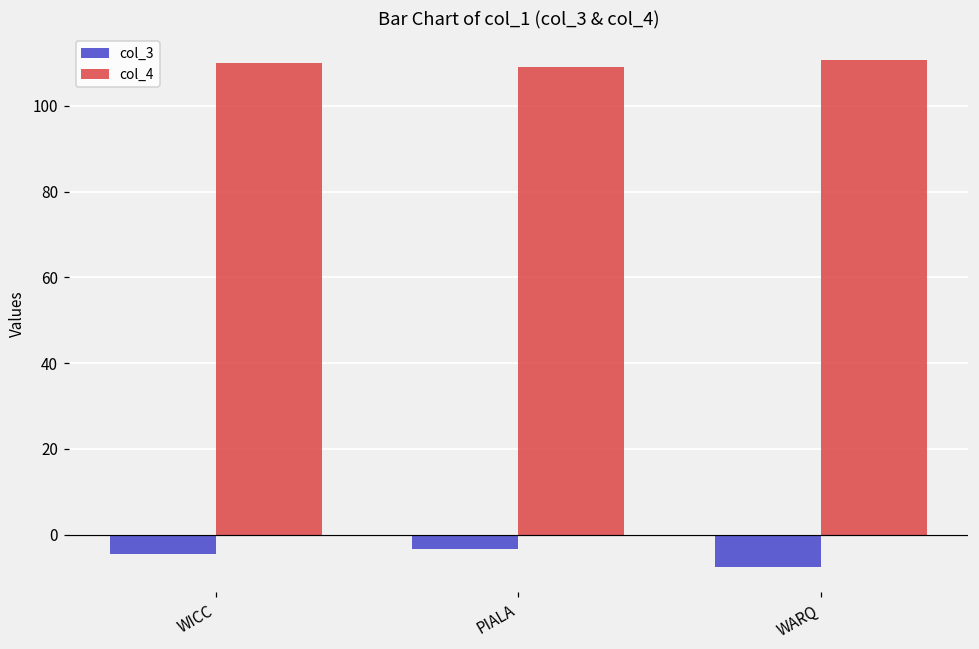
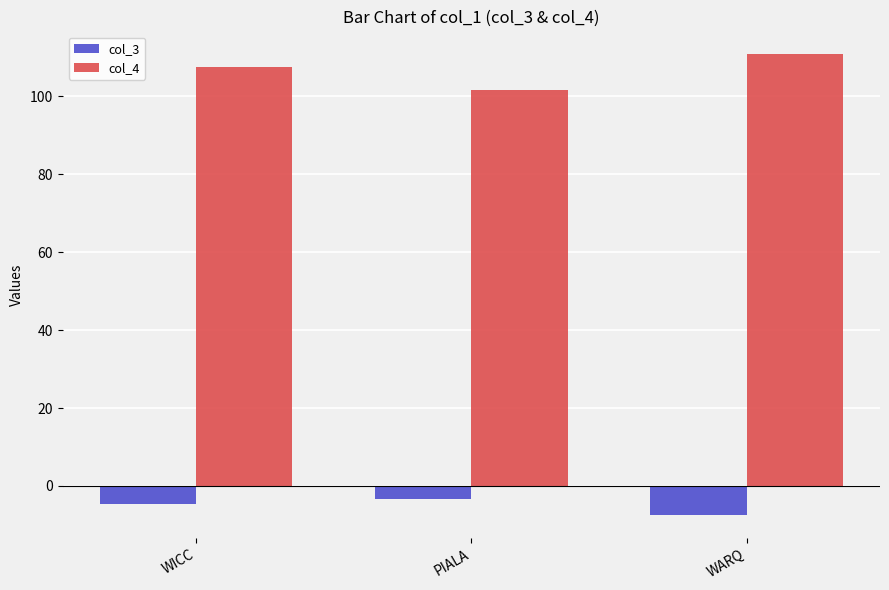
col_4, WICC: 110 -> 108
col_4, PIALA: 109 -> 102
